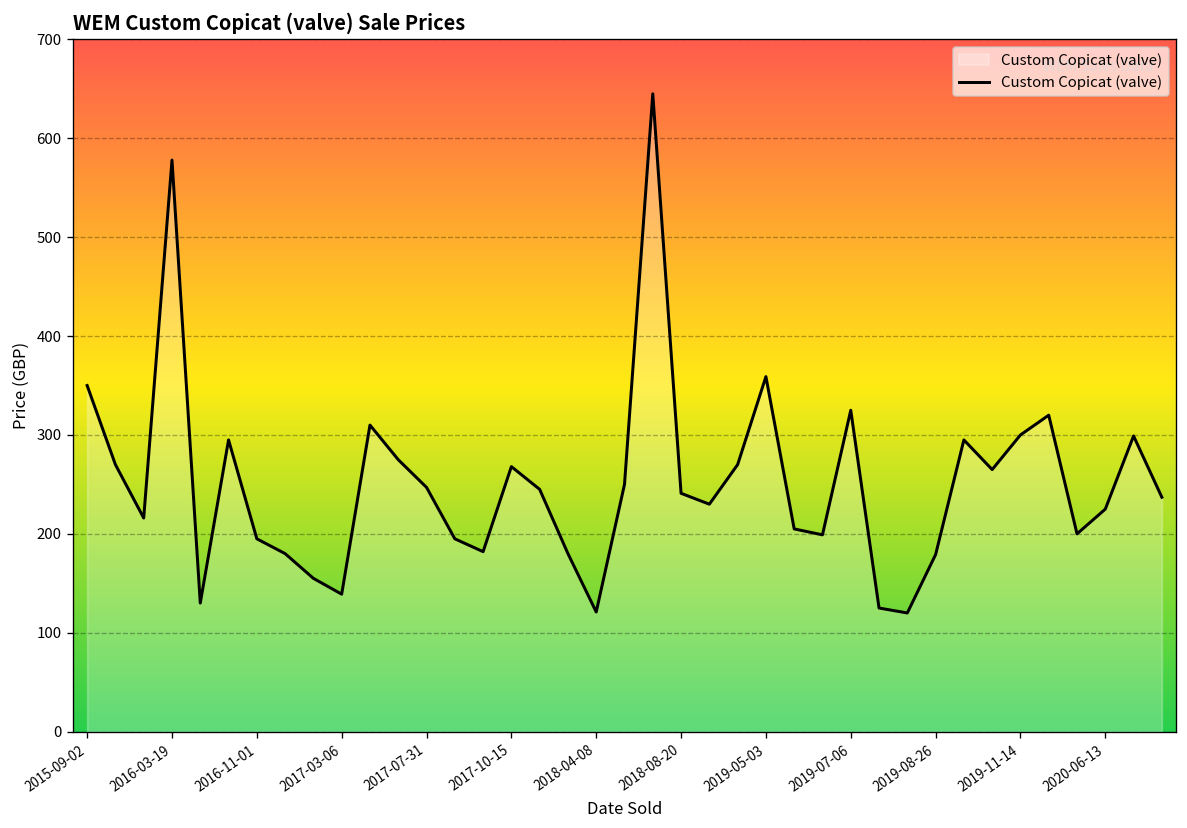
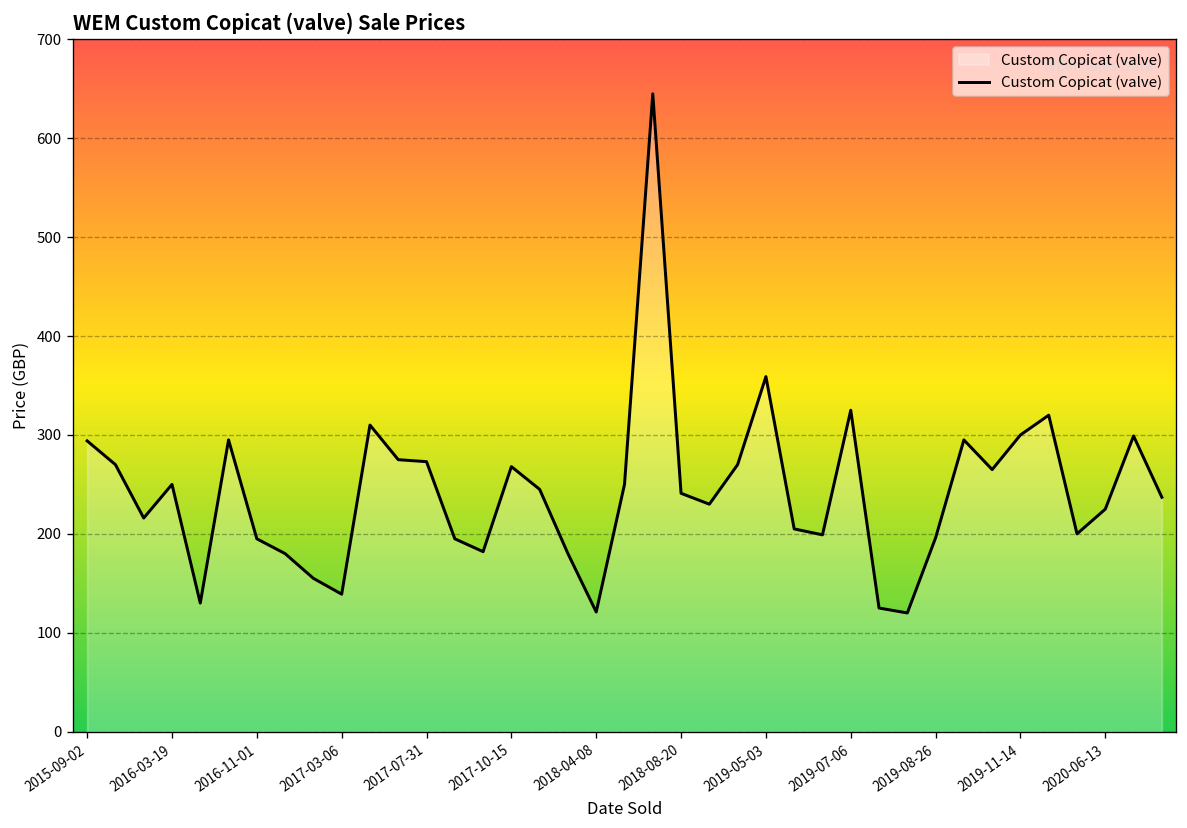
2015-09-02: 350 -> 290
2016-03-19: 580 -> 250
2017-07-31: 250 -> 270
2019-08-26: 180 -> 200
